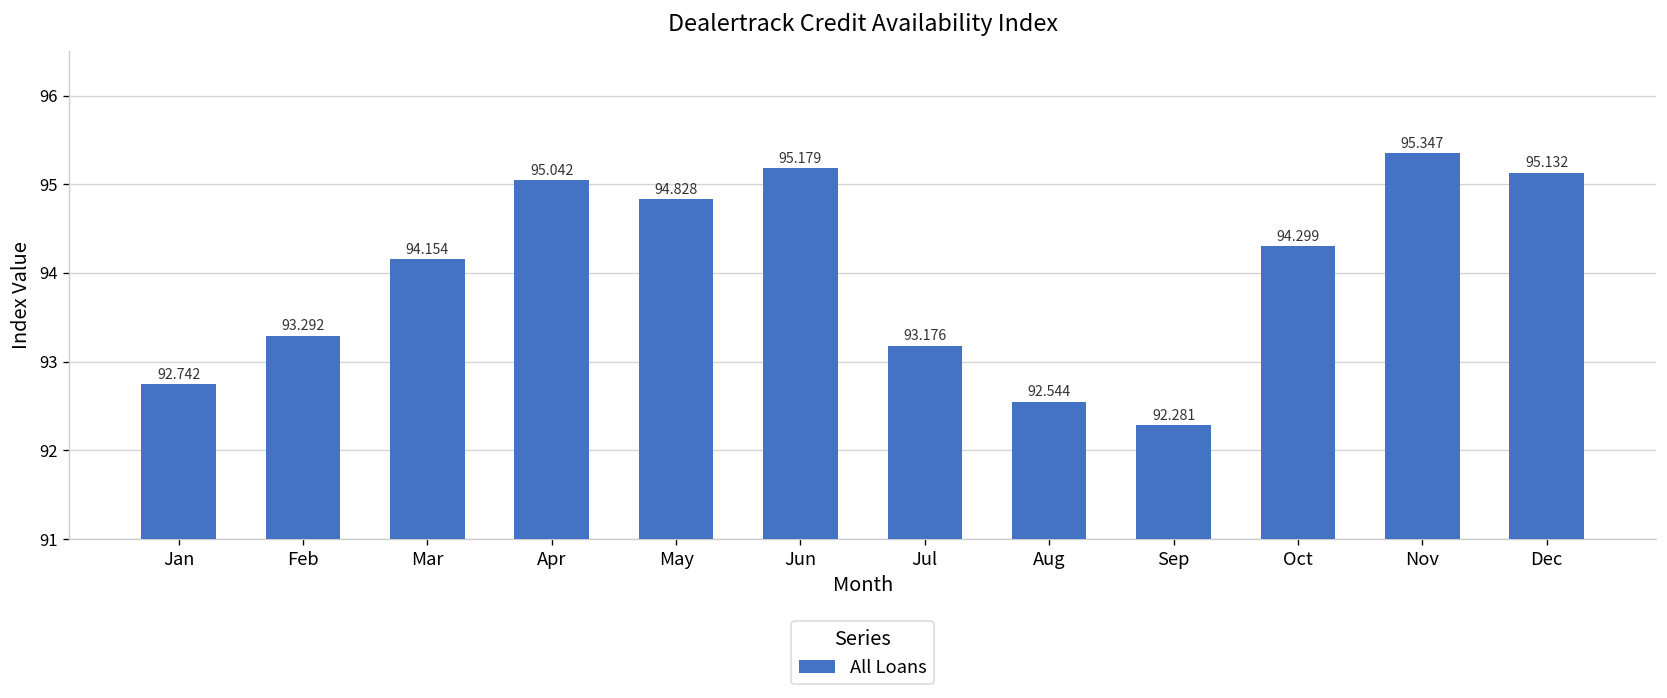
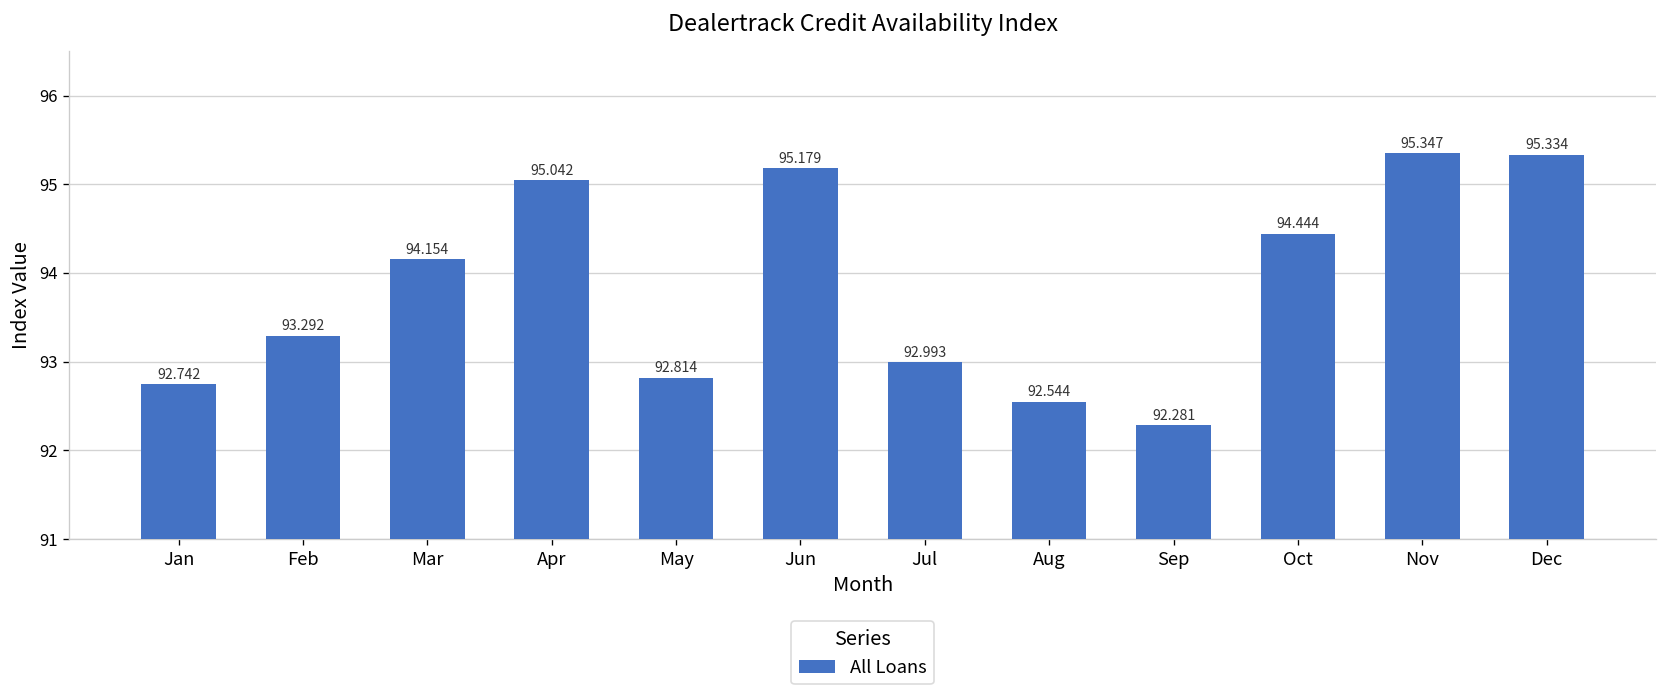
May: 94.828 -> 92.814
Jul: 93.176 -> 92.993
Oct: 94.299 -> 94.444
Dec: 95.132 -> 95.334
